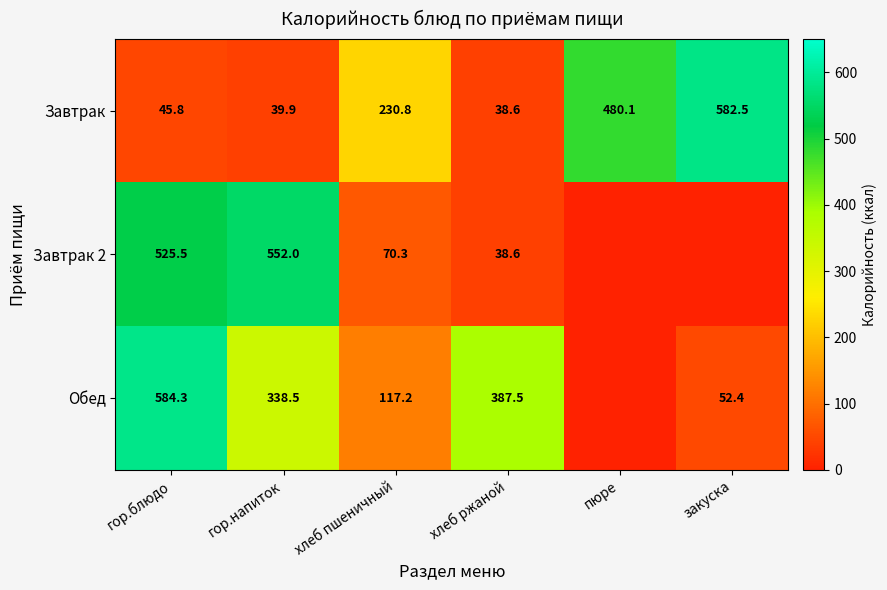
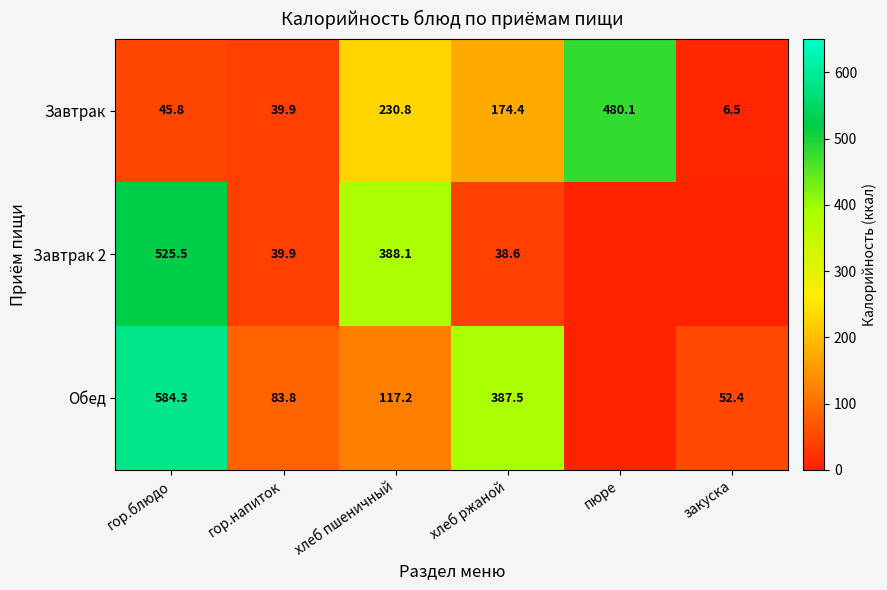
Завтрак, хлеб ржаной: 38.6 -> 174.4
Завтрак, закуска: 582.5 -> 6.5
Завтрак 2, гор.напиток: 552.0 -> 39.9
Завтрак 2, хлеб пшеничный: 70.3 -> 388.1
Обед, гор.напиток: 338.5 -> 83.8
